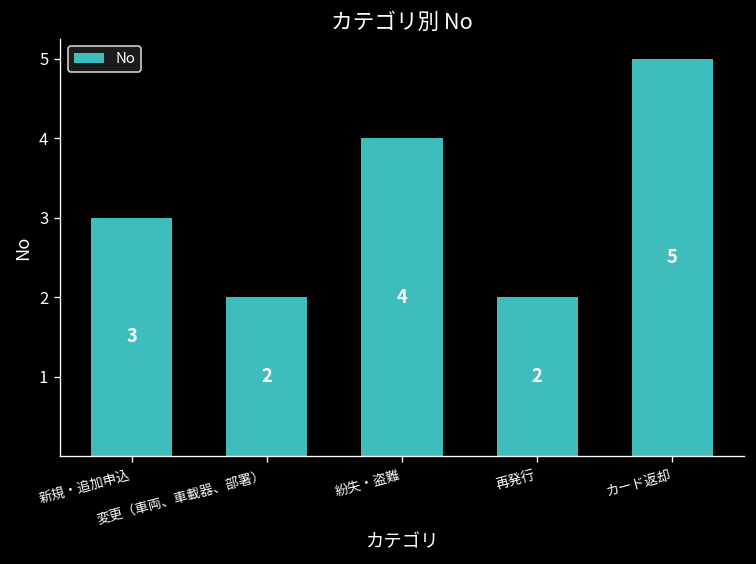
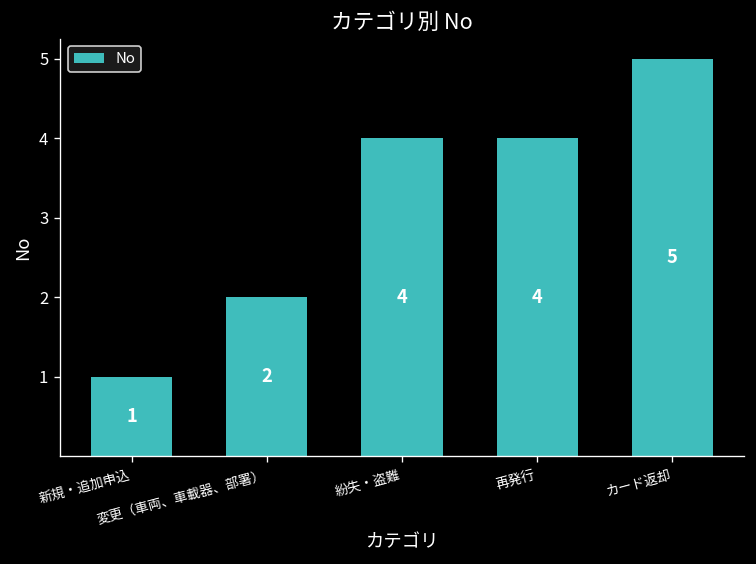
新規・追加申込: 3 -> 1
再発行: 2 -> 4
